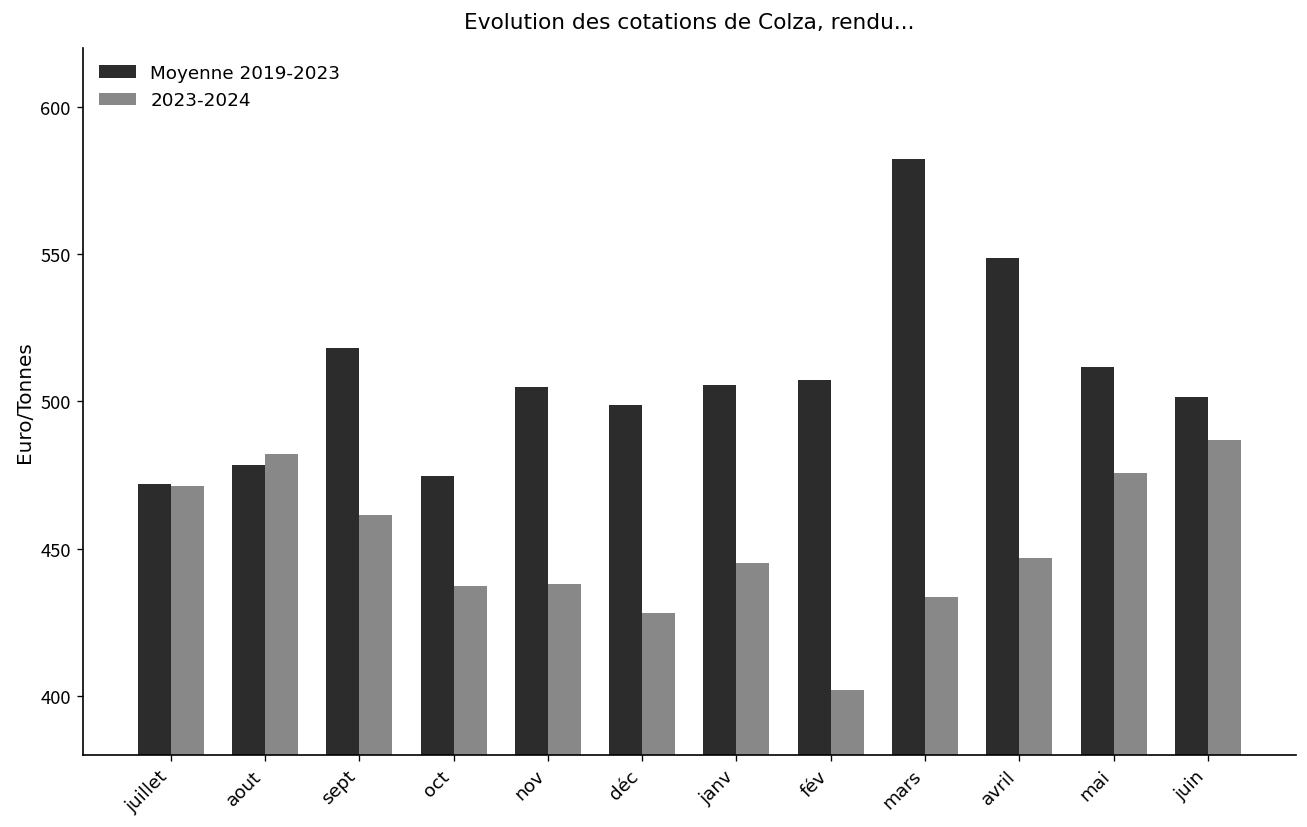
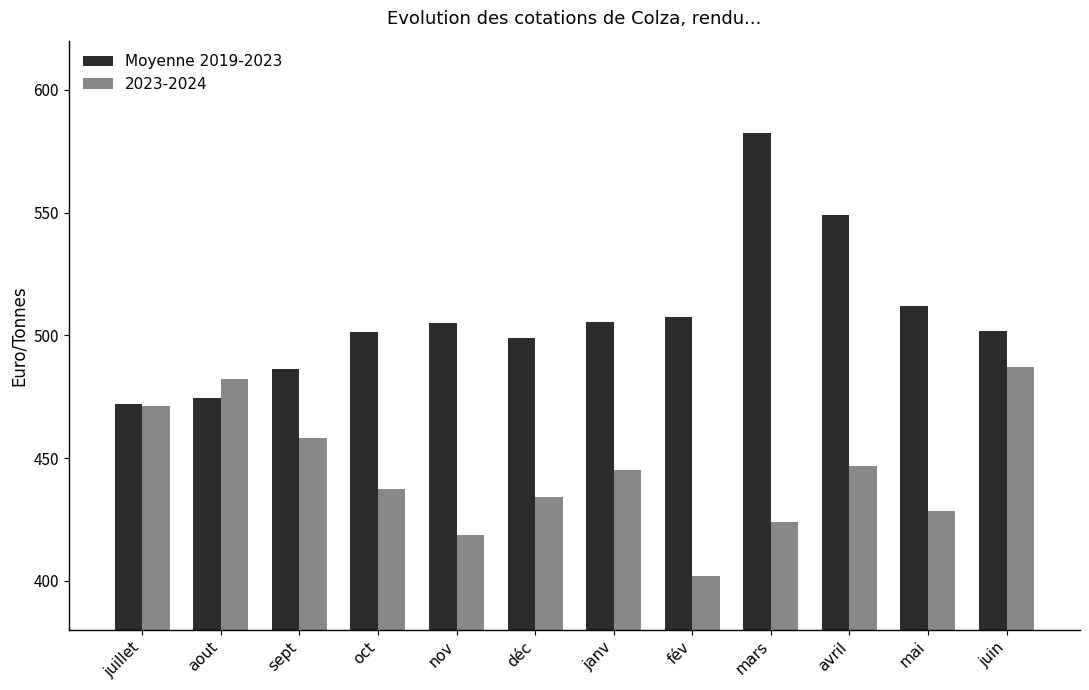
Moyenne 2019-2023, aout: 479 -> 475
Moyenne 2019-2023, sept: 518 -> 486
2023-2024, sept: 461 -> 458
Moyenne 2019-2023, oct: 475 -> 502
2023-2024, nov: 438 -> 419
2023-2024, déc: 428 -> 434
2023-2024, mars: 434 -> 424
2023-2024, mai: 476 -> 428
